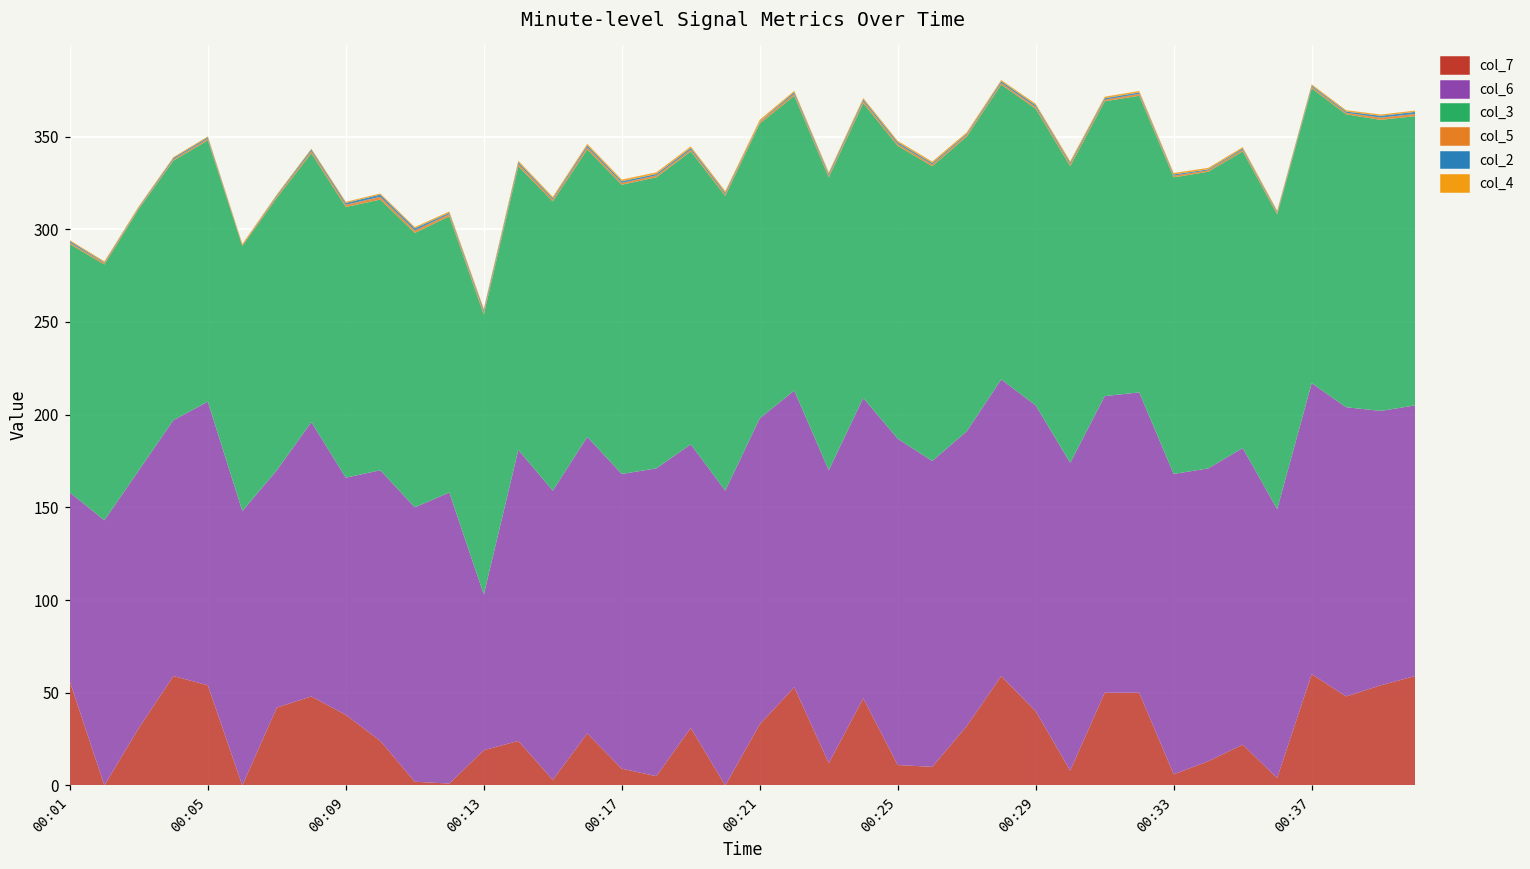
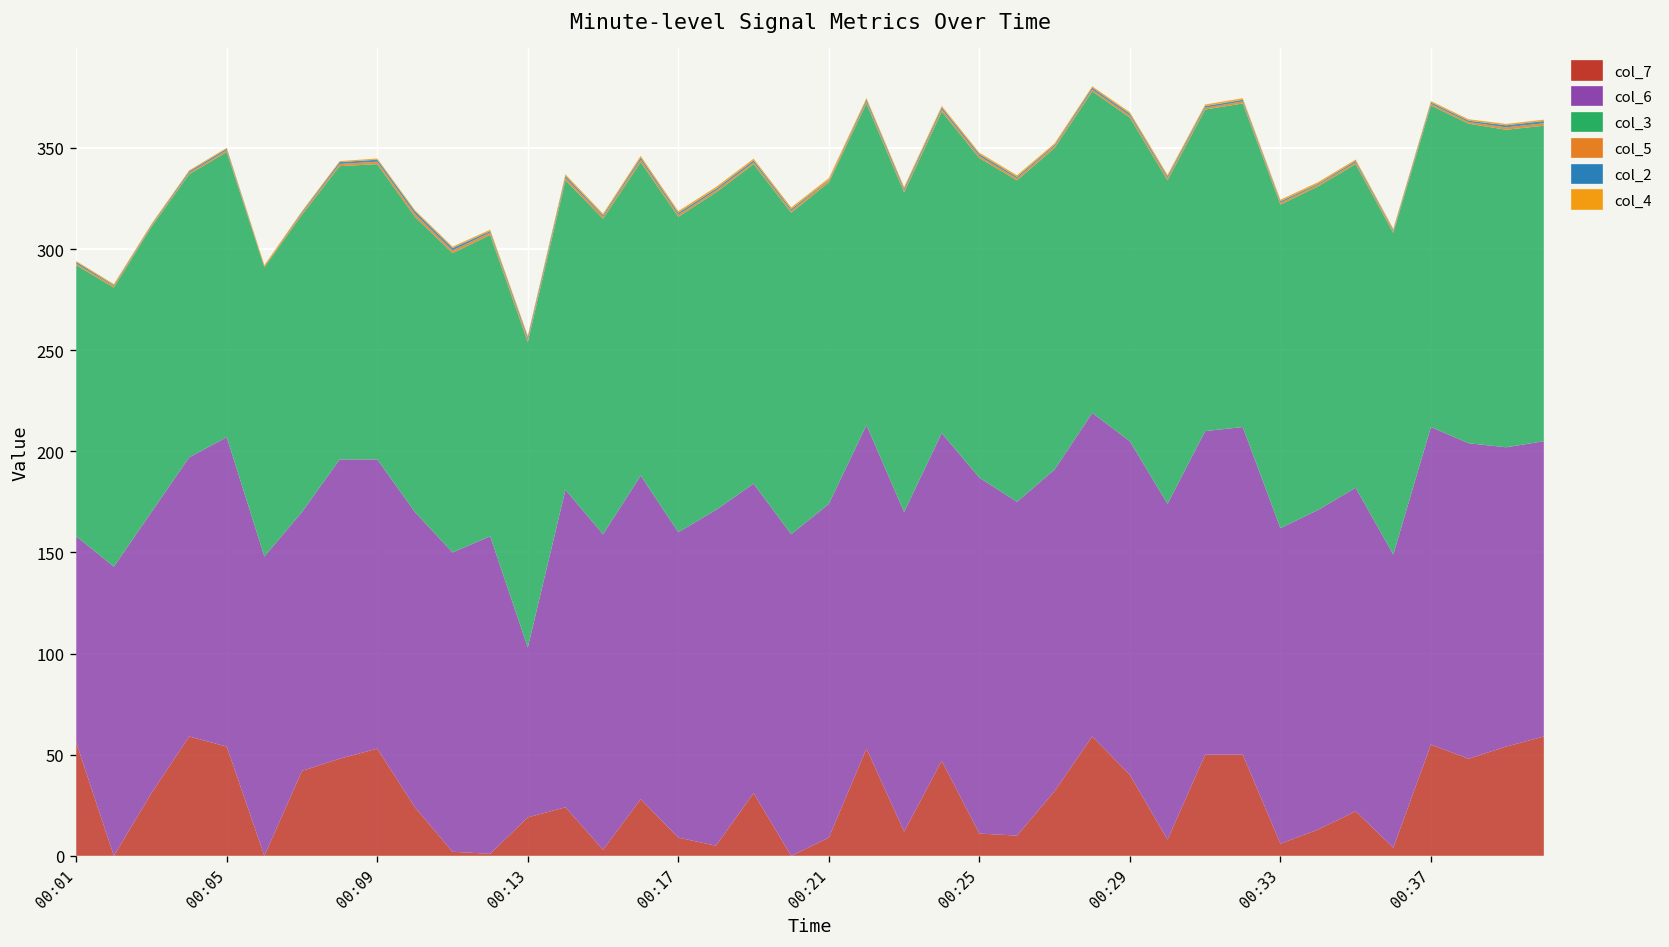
col_7, 00:09: 38 -> 53
col_6, 00:09: 128 -> 143
col_6, 00:17: 159 -> 151
col_7, 00:21: 33 -> 9
col_6, 00:33: 162 -> 156
col_7, 00:37: 60 -> 55
